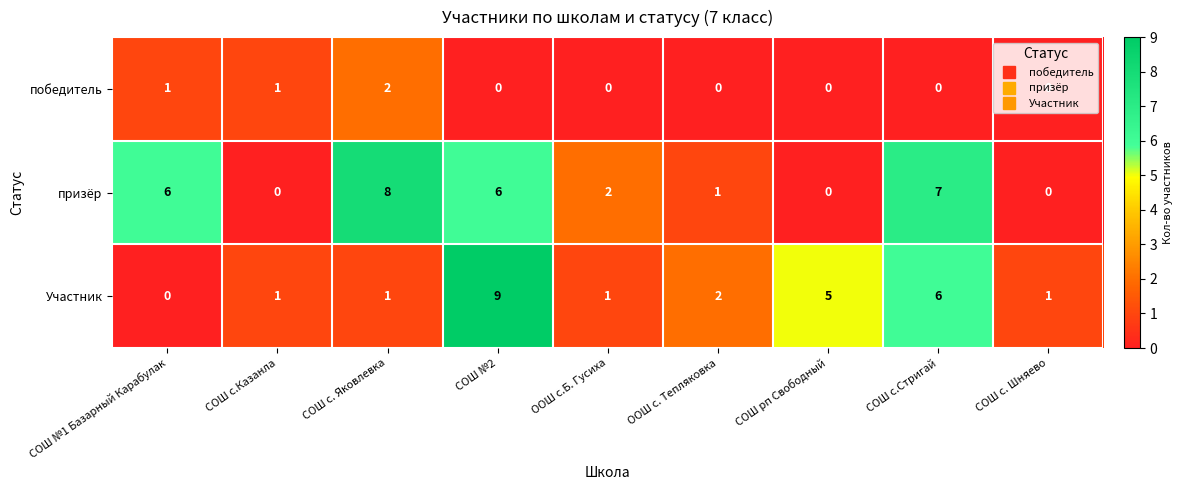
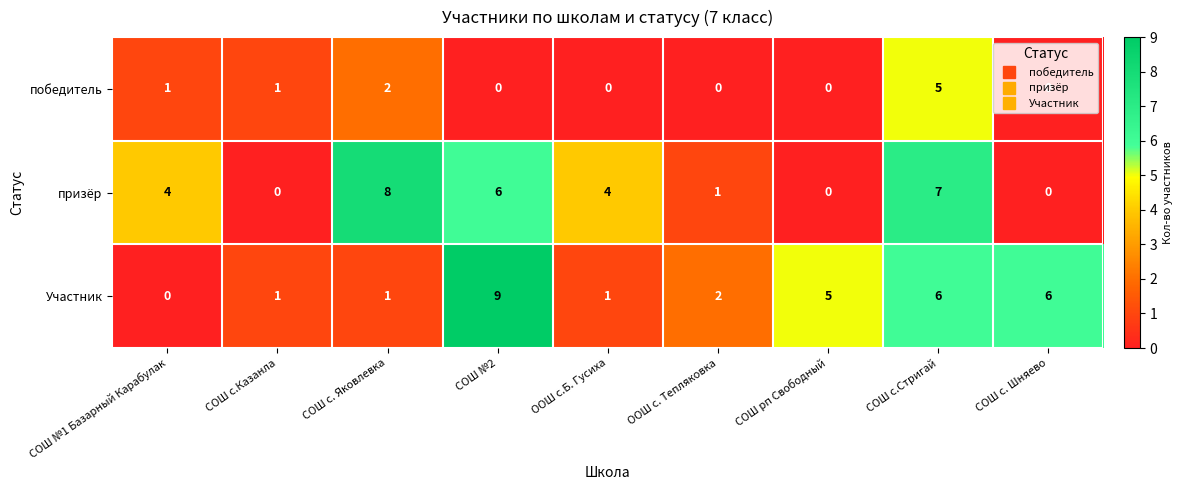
победитель, СОШ с.Стригай: 0 -> 5
призёр, СОШ №1 Базарный Карабулак: 6 -> 4
призёр, ООШ с.Б. Гусиха: 2 -> 4
Участник, СОШ с. Шняево: 1 -> 6
